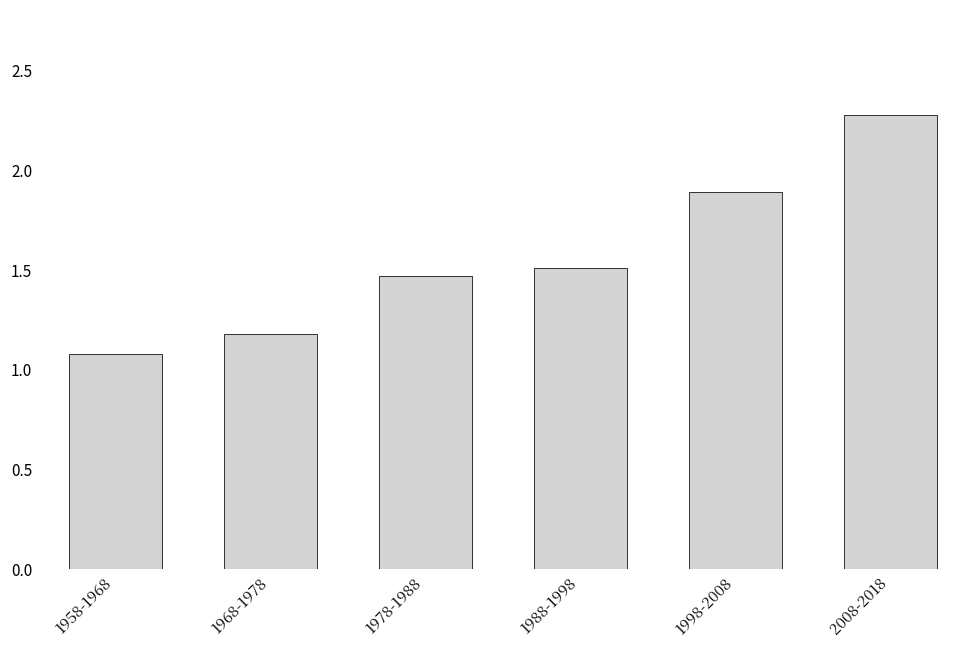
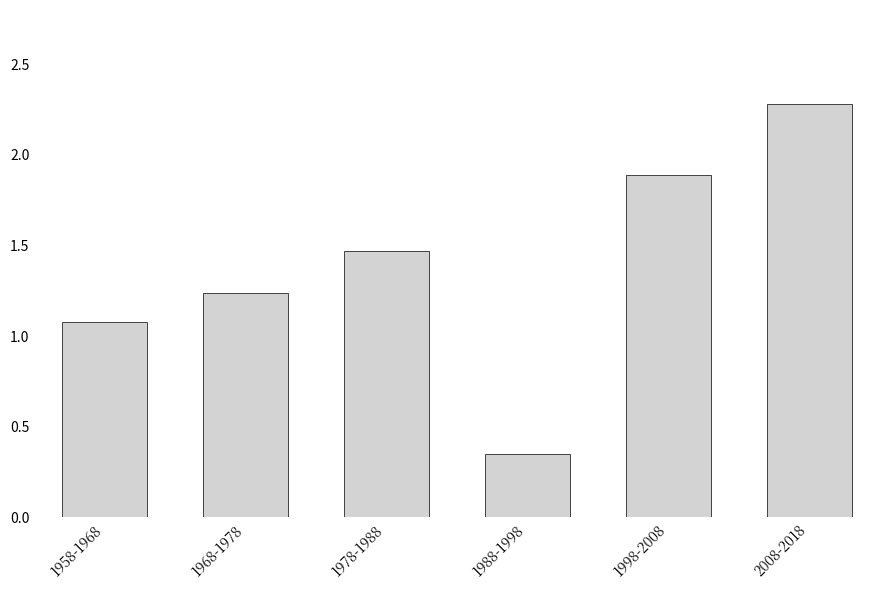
1968-1978: 1.18 -> 1.24
1988-1998: 1.51 -> 0.35
